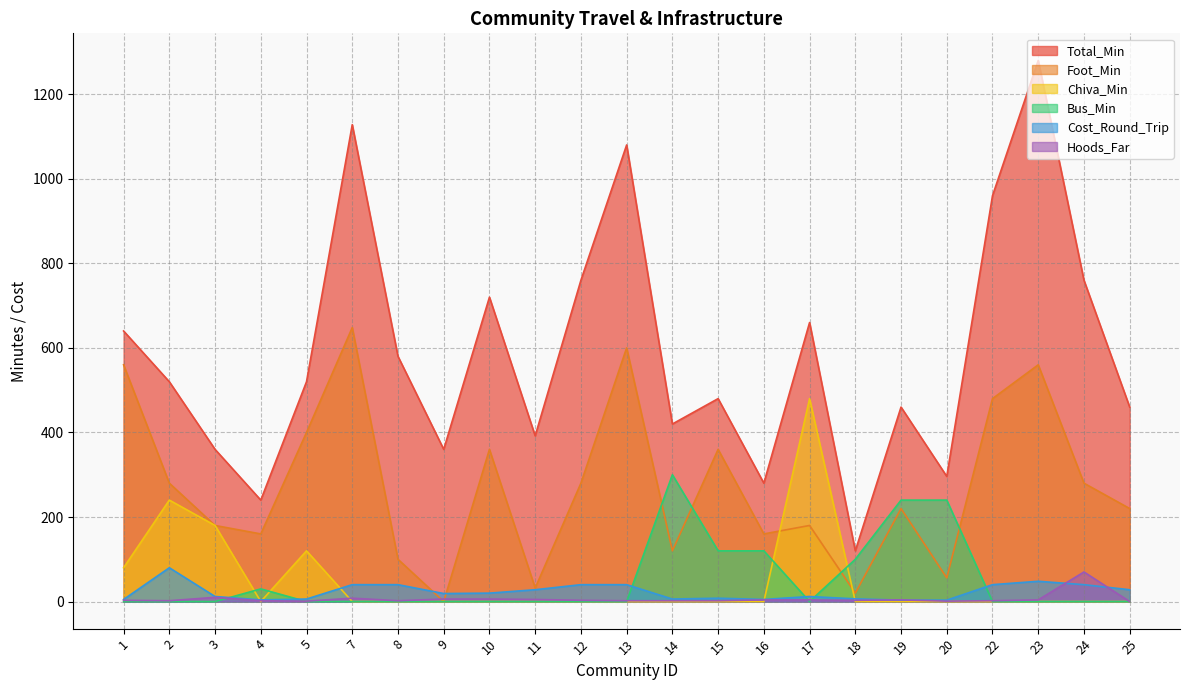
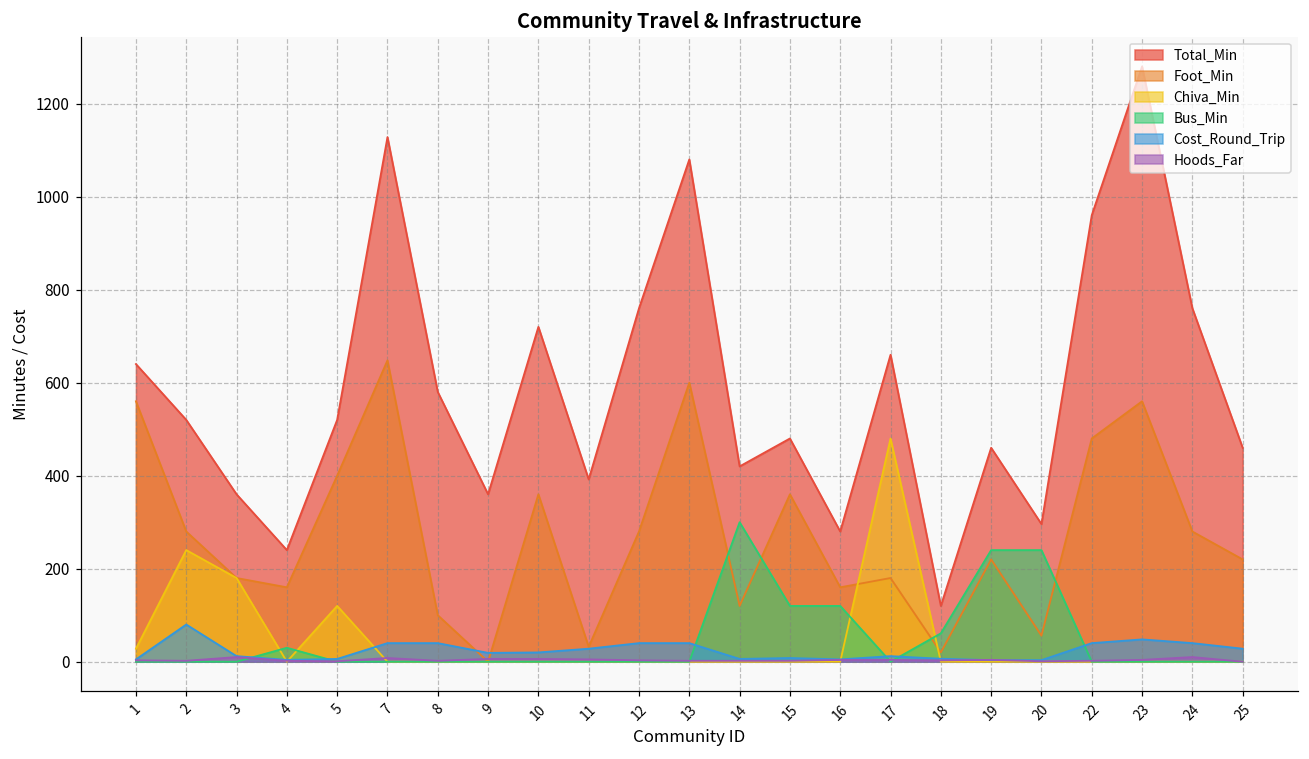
Chiva_Min, 1: 80 -> 30
Bus_Min, 18: 100 -> 60
Hoods_Far, 24: 70 -> 10
